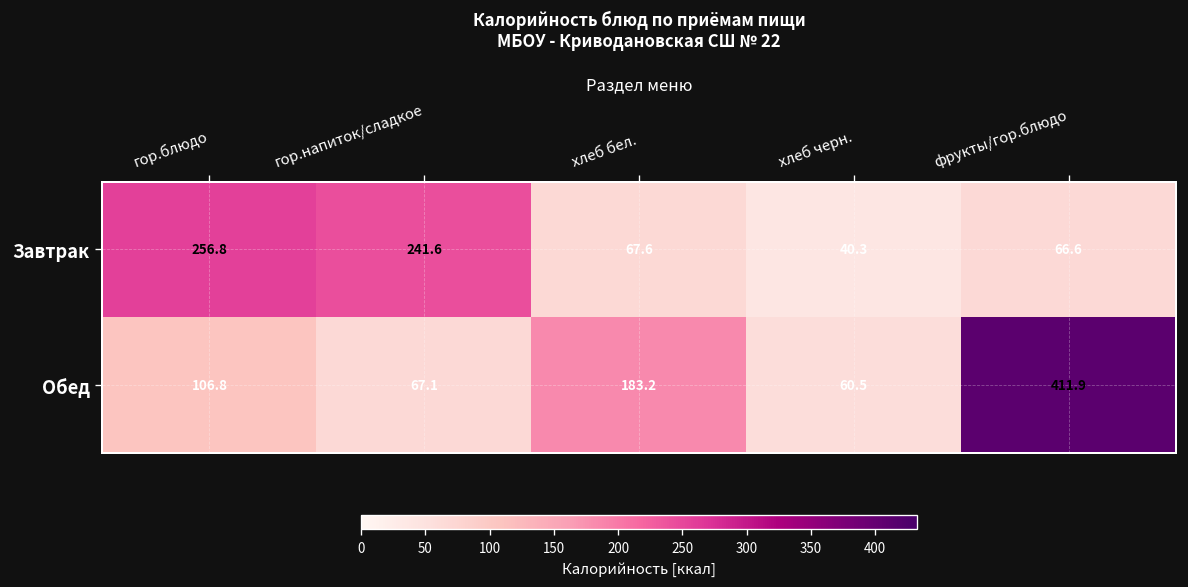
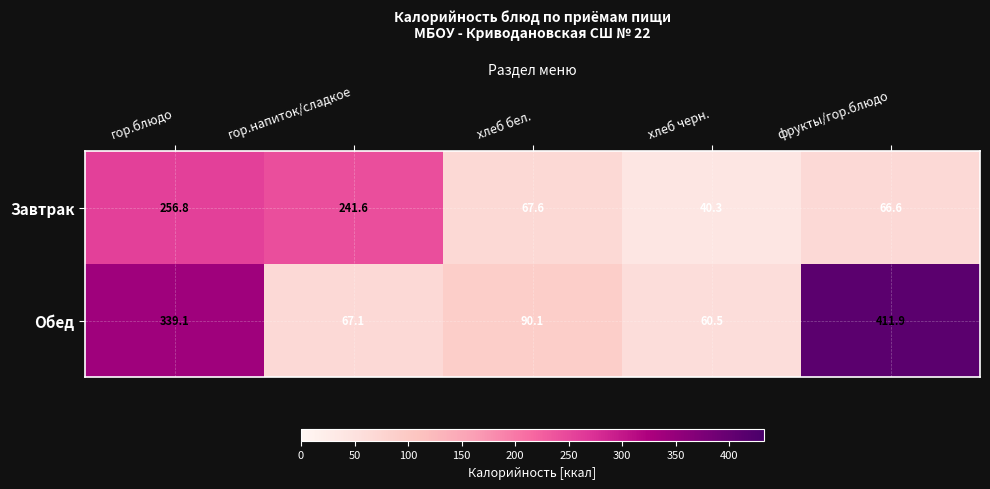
Обед, гор.блюдо: 106.8 -> 339.1
Обед, хлеб бел.: 183.2 -> 90.1
